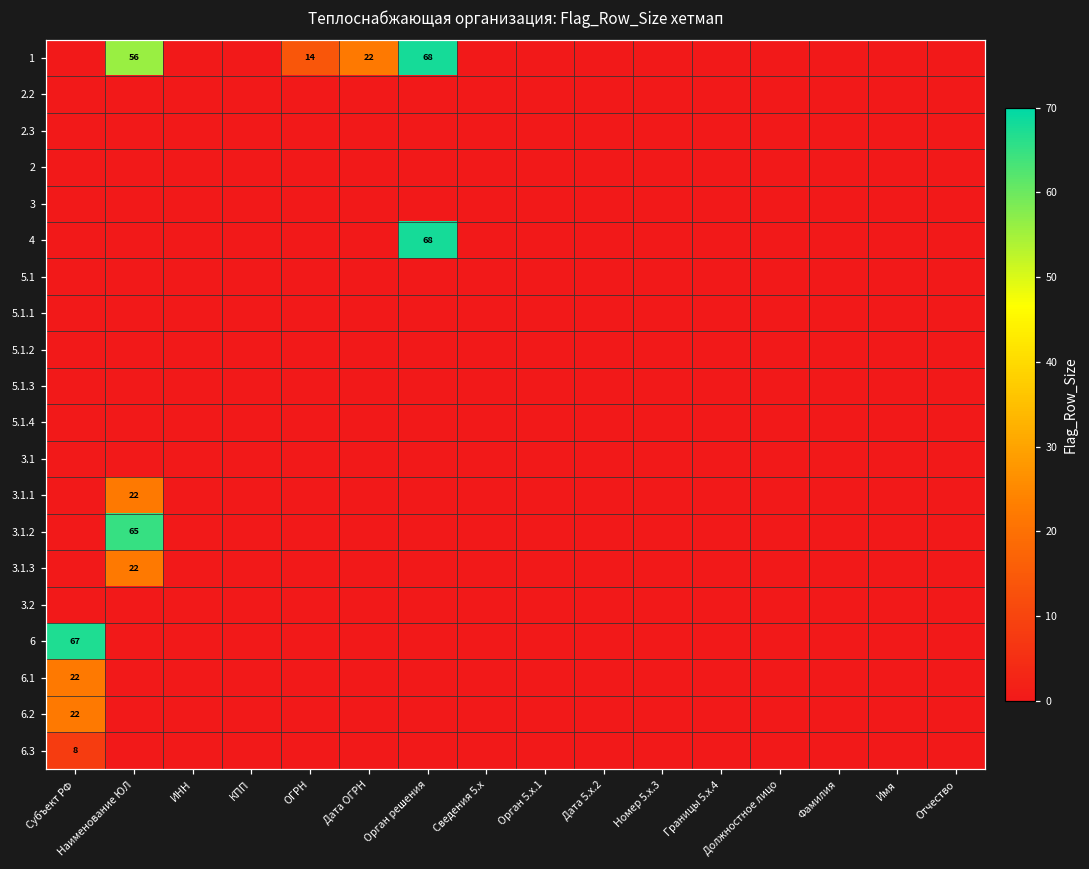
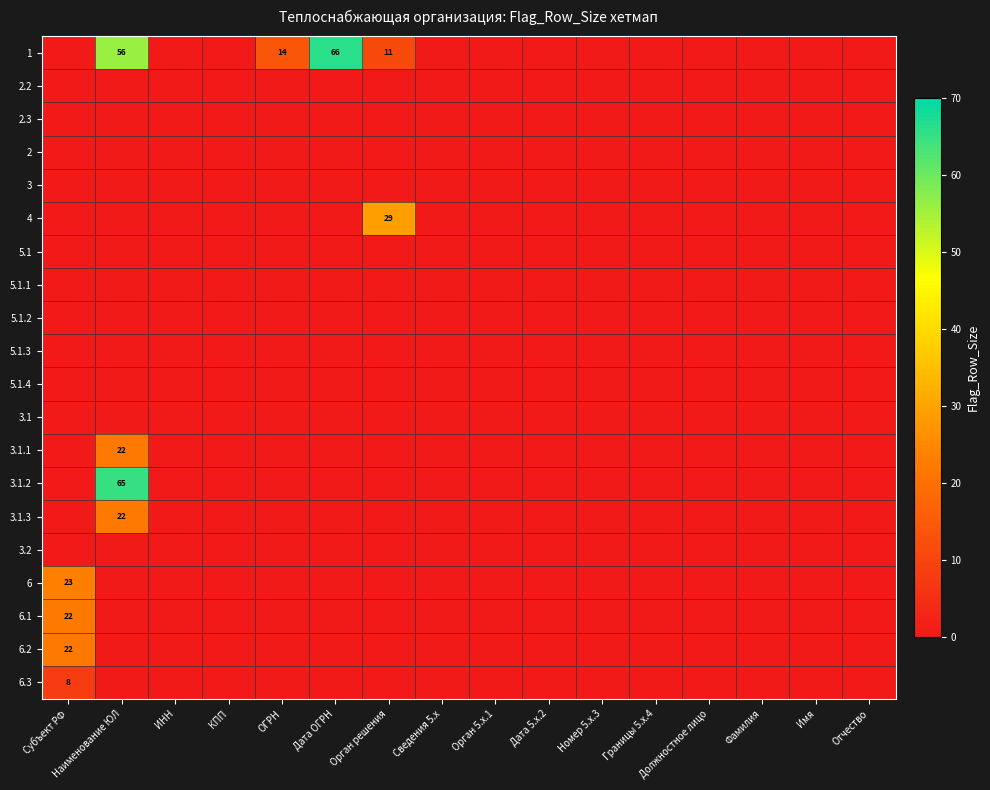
1, Дата ОГРН: 22 -> 66
1, Орган решения: 68 -> 11
4, Орган решения: 68 -> 29
6, Субъект РФ: 67 -> 23
